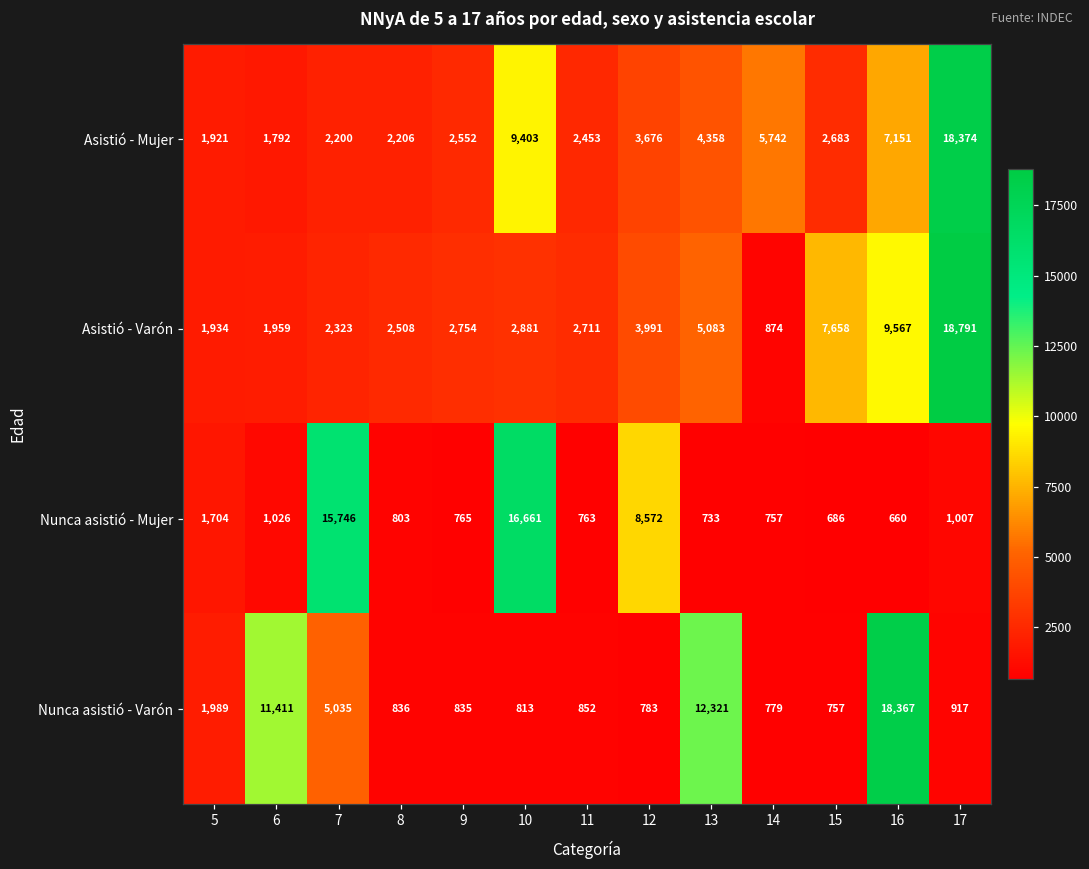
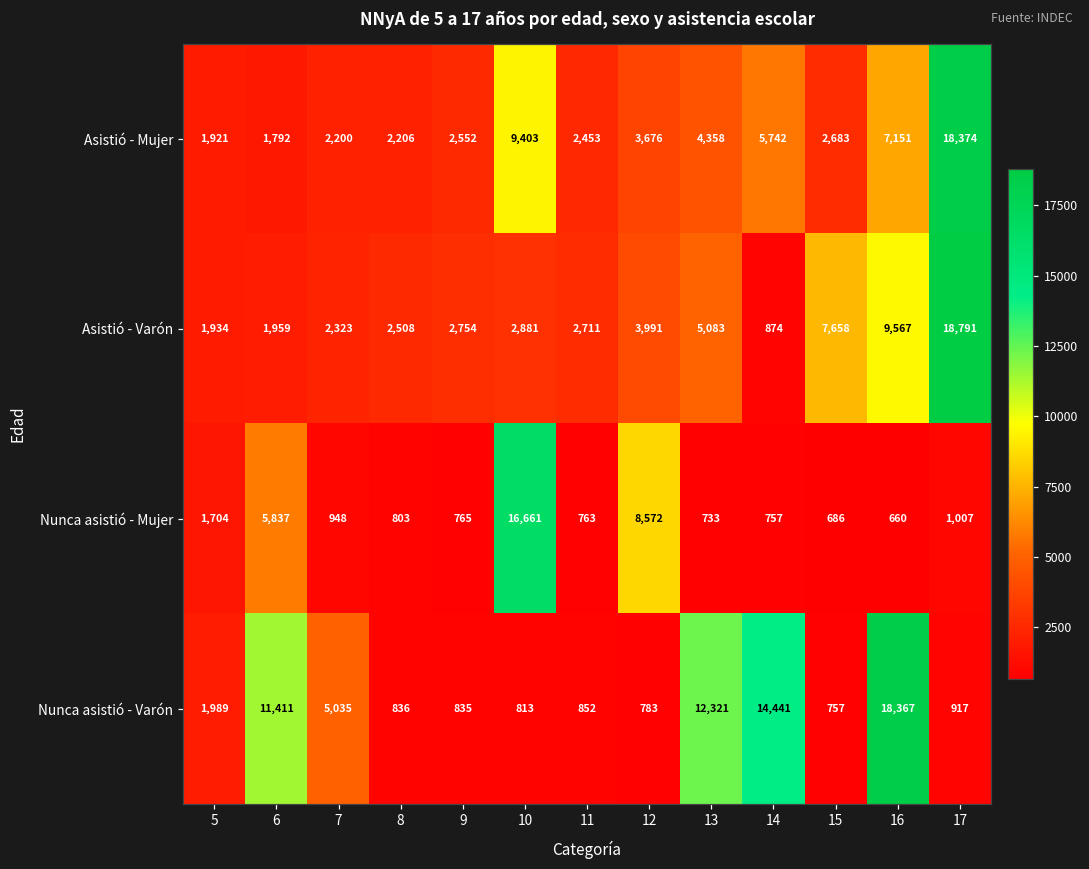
Nunca asistió - Mujer, 6: 1,026 -> 5,837
Nunca asistió - Mujer, 7: 15,746 -> 948
Nunca asistió - Varón, 14: 779 -> 14,441
